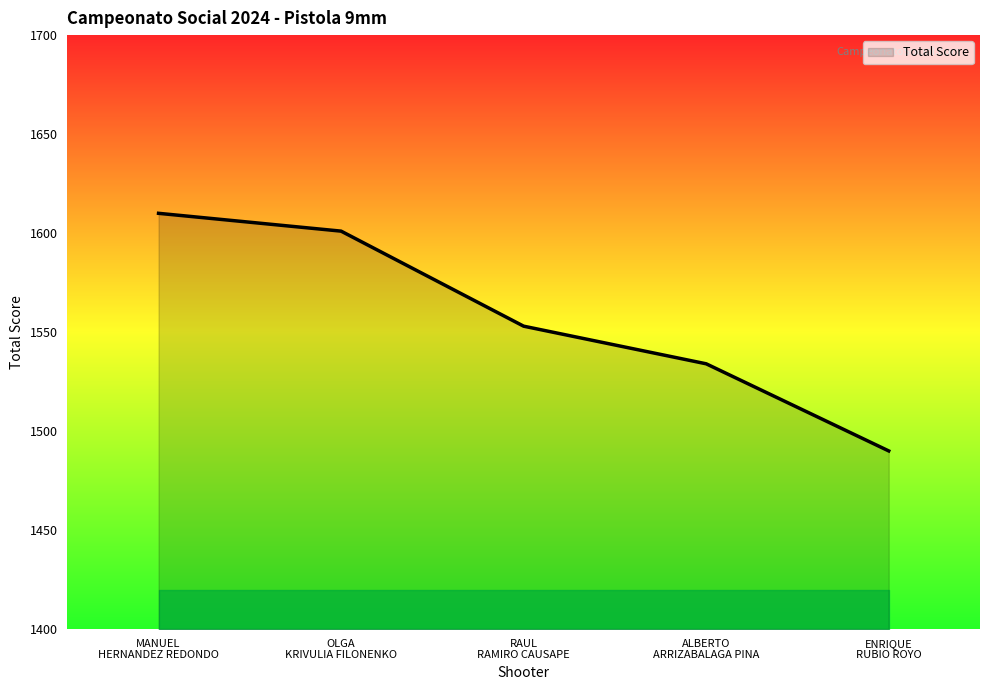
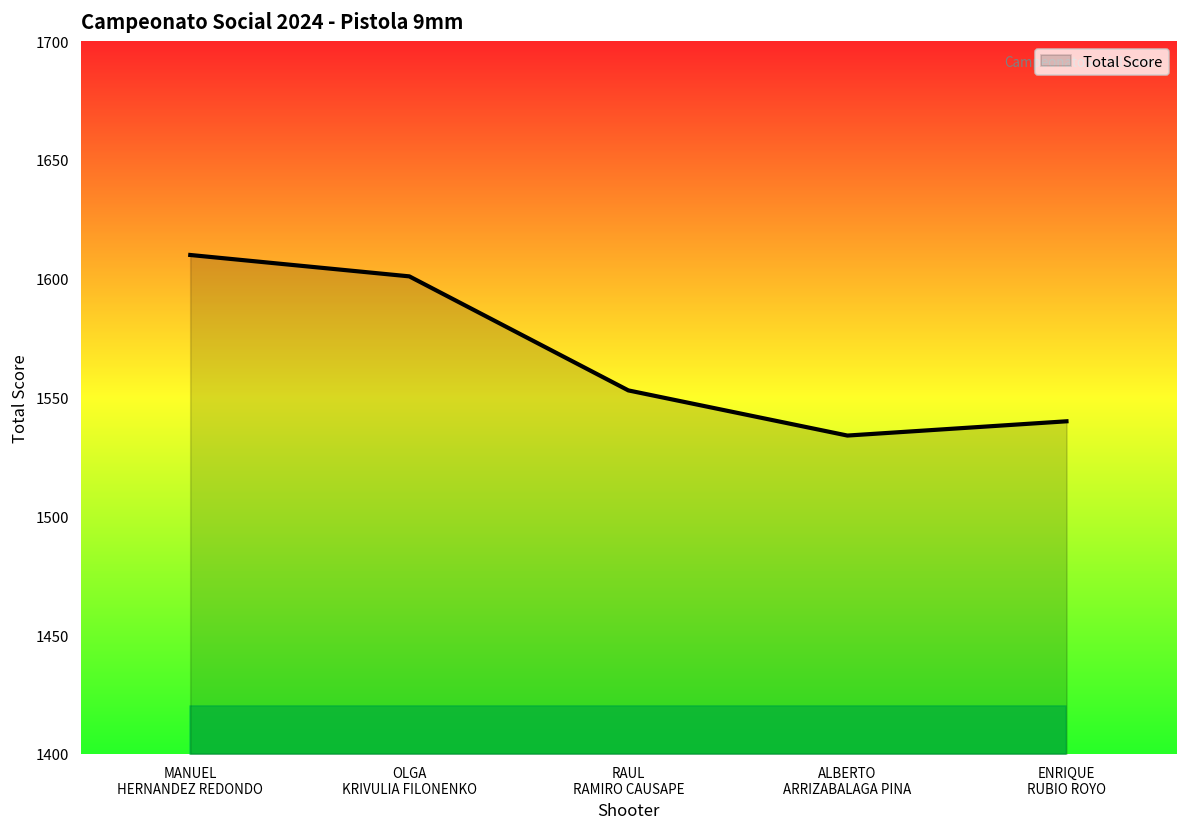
Total Score, ENRIQUE RUBIO ROYO: 1490 -> 1540
